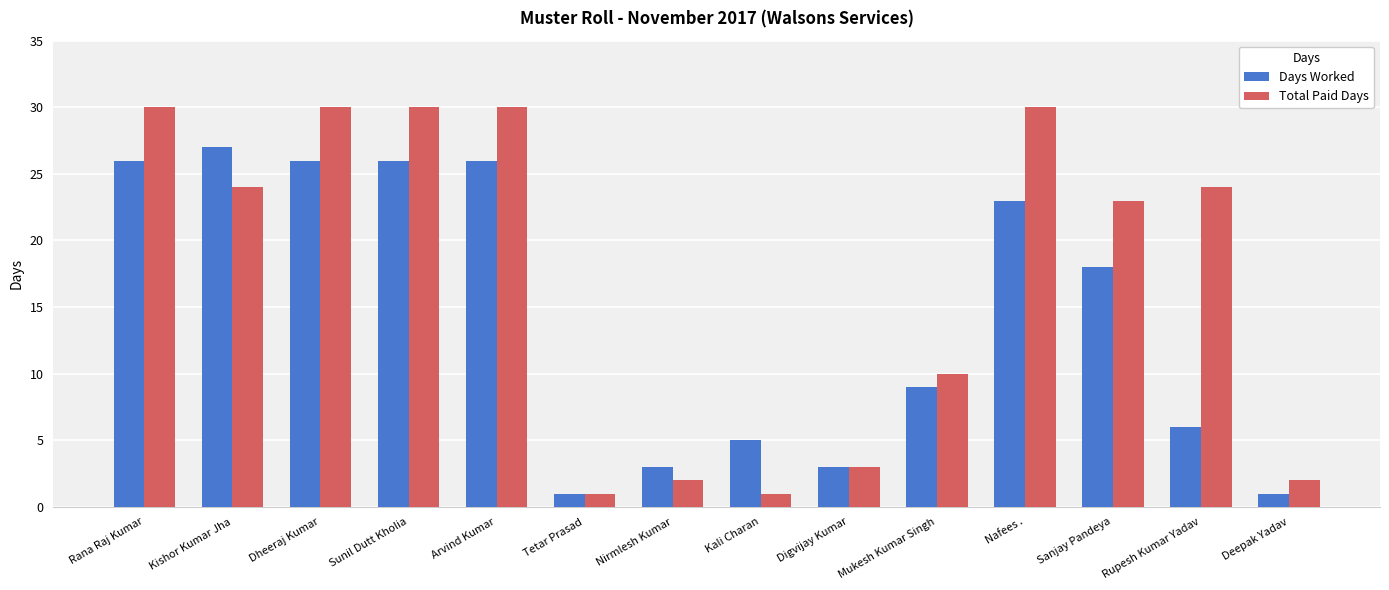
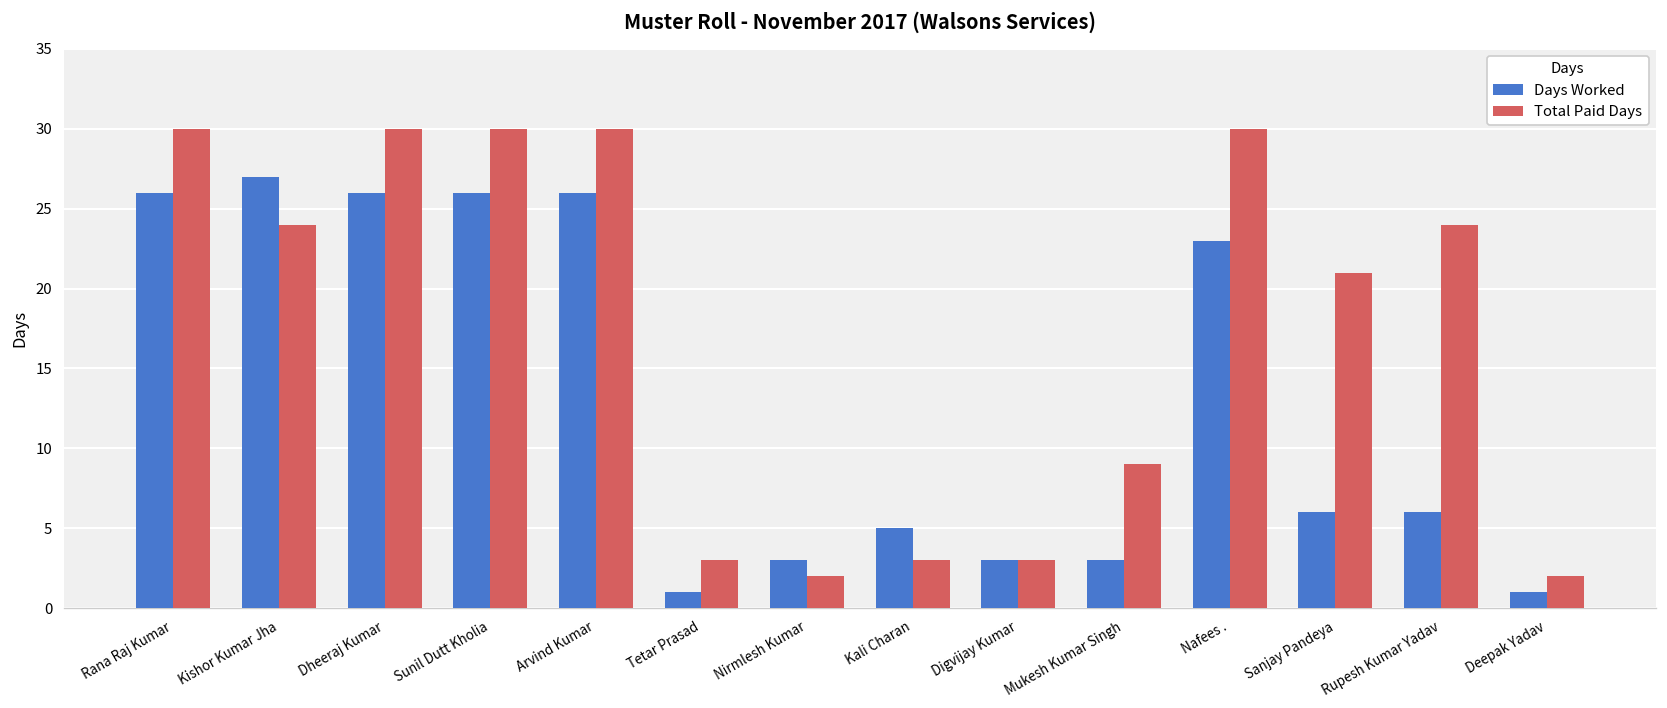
Total Paid Days, Tetar Prasad: 1 -> 3
Total Paid Days, Kali Charan: 1 -> 3
Days Worked, Mukesh Kumar Singh: 9 -> 3
Total Paid Days, Mukesh Kumar Singh: 10 -> 9
Days Worked, Sanjay Pandeya: 18 -> 6
Total Paid Days, Sanjay Pandeya: 23 -> 21
